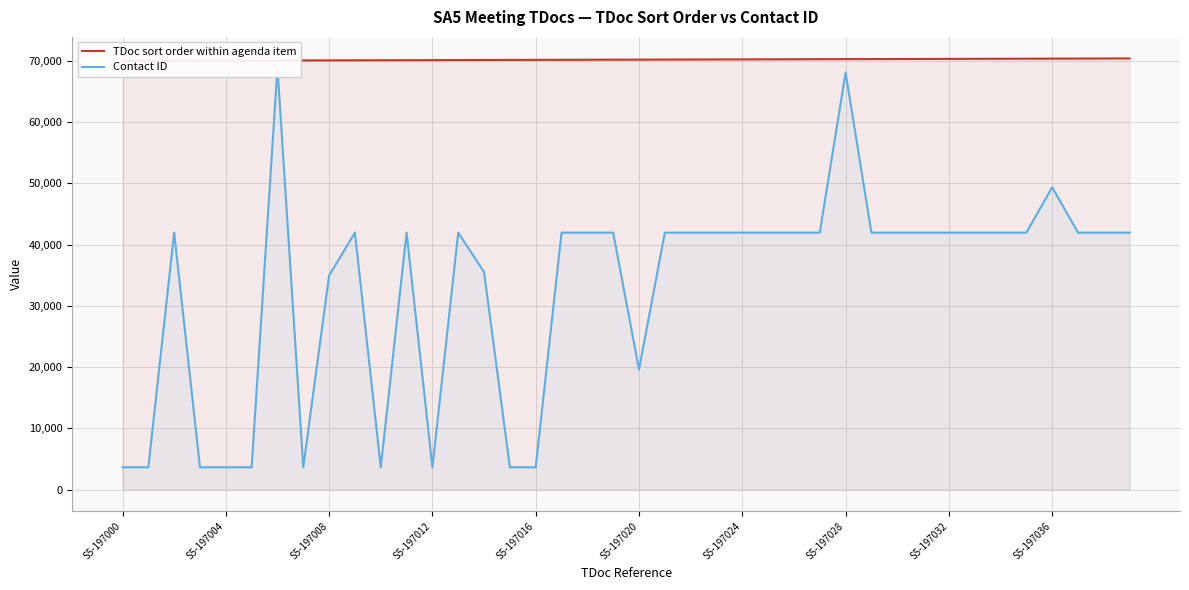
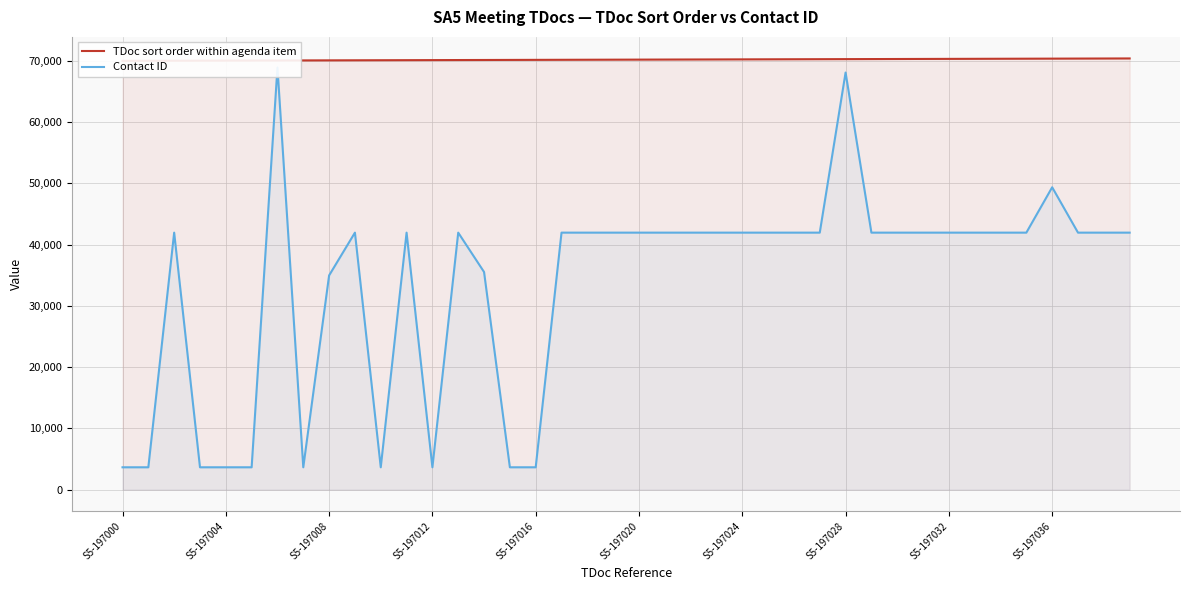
Contact ID, S5-197020: 20,000 -> 42,000
